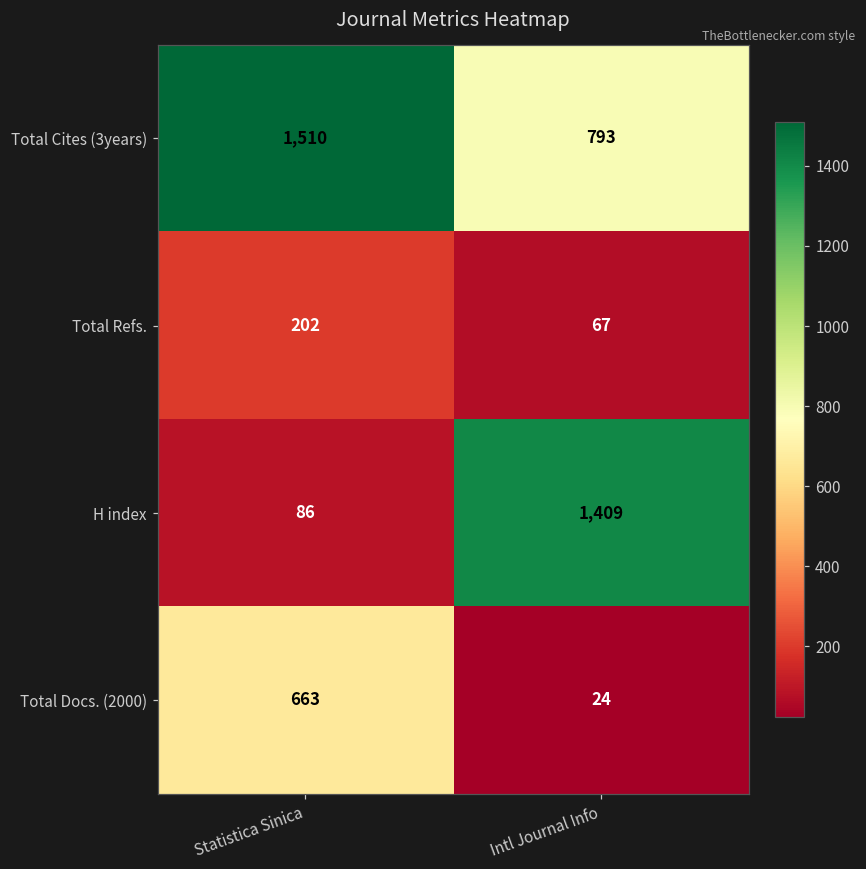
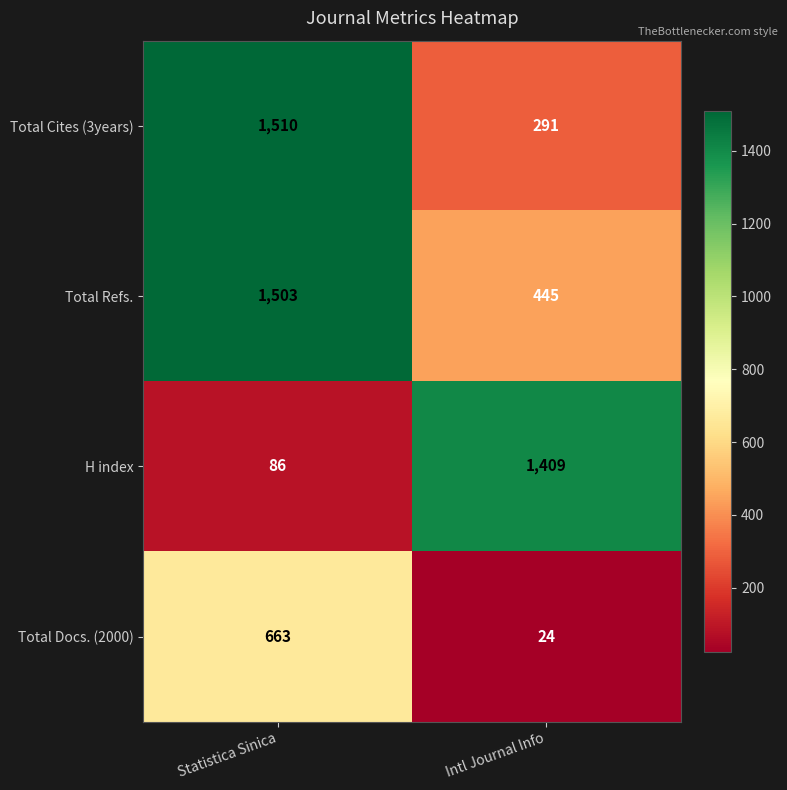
Total Cites (3years), Intl Journal Info: 793 -> 291
Total Refs., Statistica Sinica: 202 -> 1,503
Total Refs., Intl Journal Info: 67 -> 445
